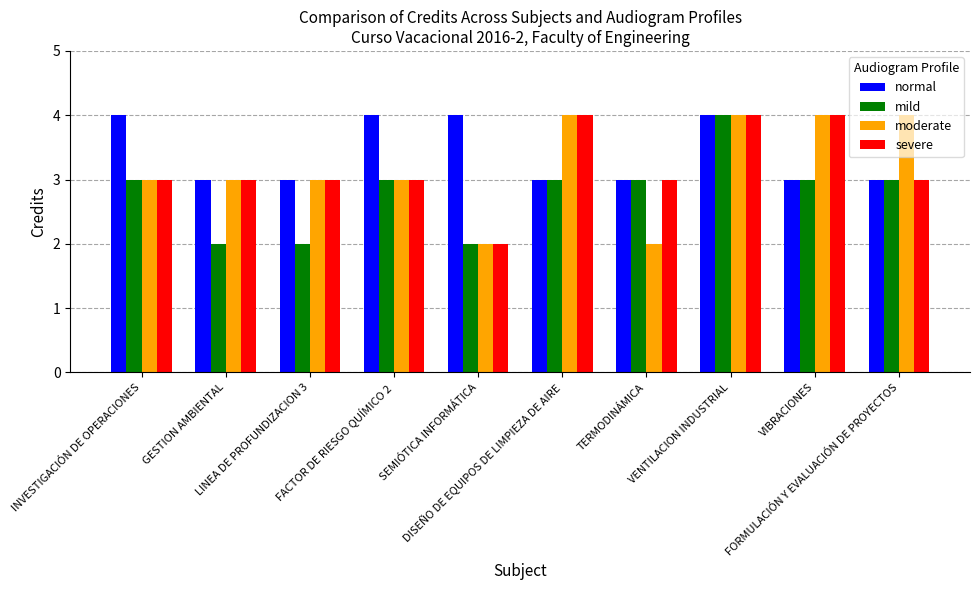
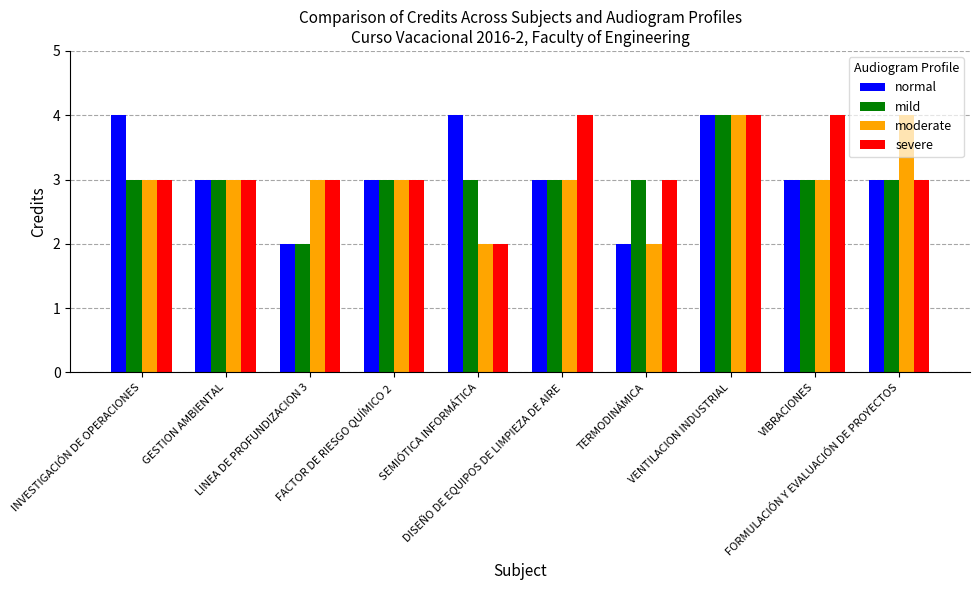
mild, GESTION AMBIENTAL: 2 -> 3
normal, LINEA DE PROFUNDIZACION 3: 3 -> 2
normal, FACTOR DE RIESGO QUÍMICO 2: 4 -> 3
mild, SEMIÓTICA INFORMÁTICA: 2 -> 3
moderate, DISEÑO DE EQUIPOS DE LIMPIEZA DE AIRE: 4 -> 3
normal, TERMODINÁMICA: 3 -> 2
moderate, VIBRACIONES: 4 -> 3
